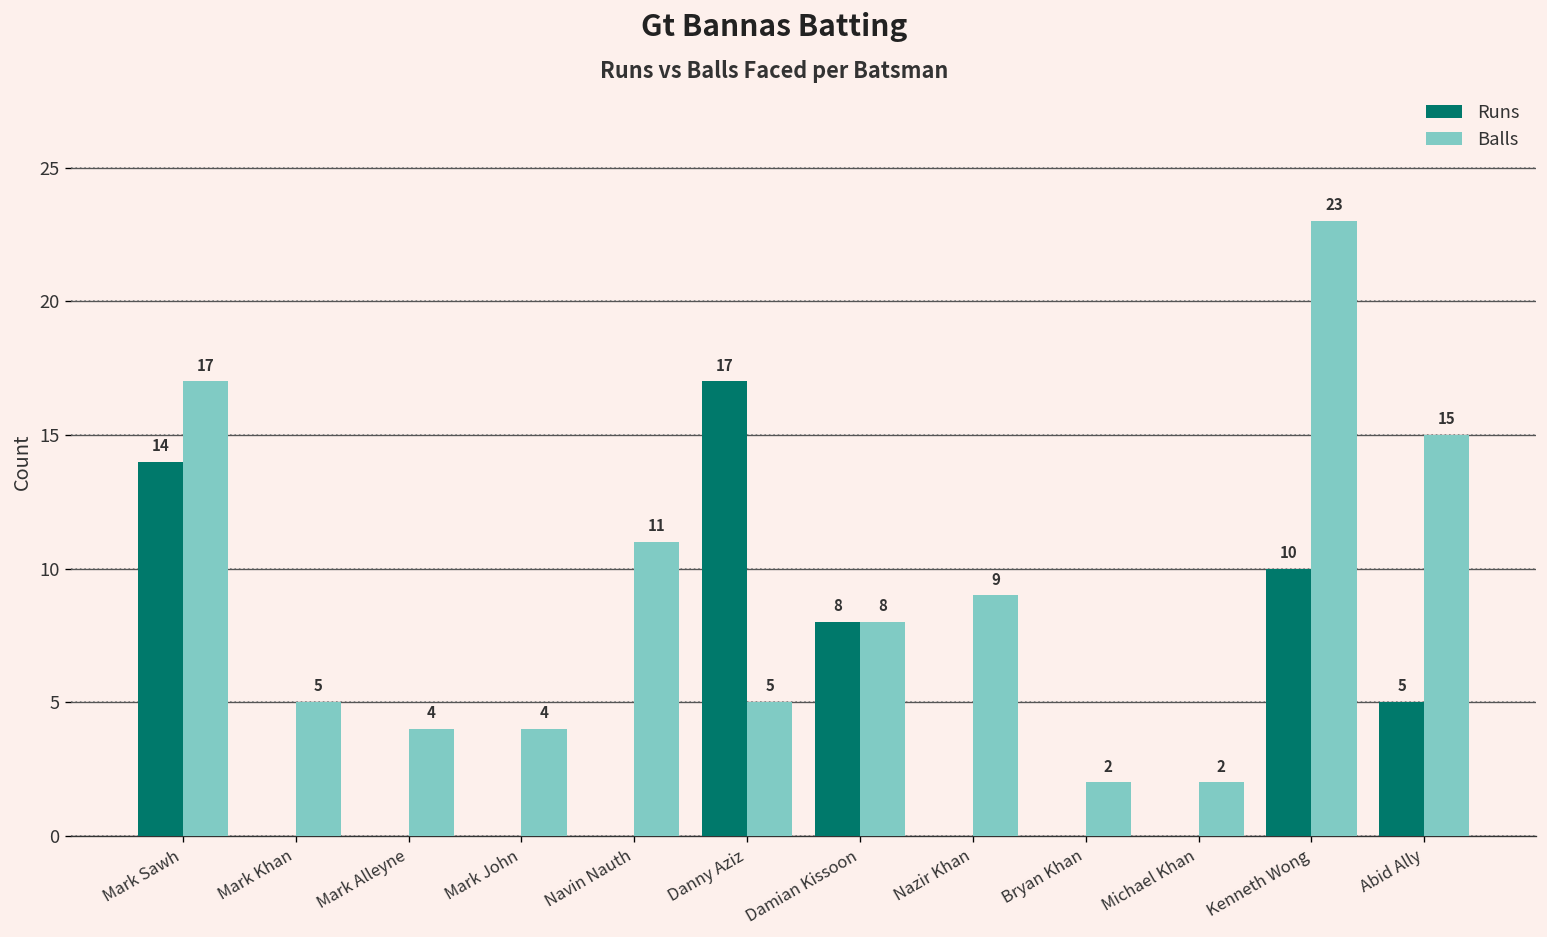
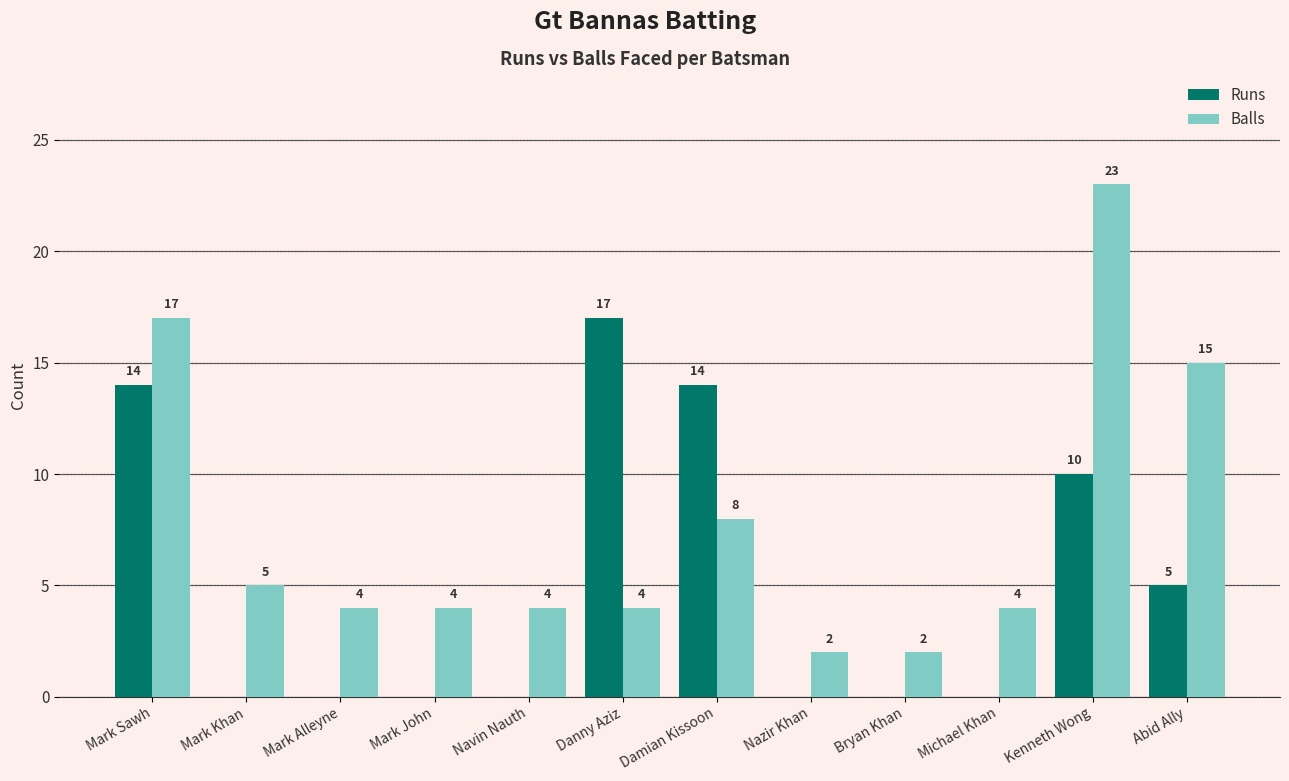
Balls, Navin Nauth: 11 -> 4
Balls, Danny Aziz: 5 -> 4
Runs, Damian Kissoon: 8 -> 14
Balls, Nazir Khan: 9 -> 2
Balls, Michael Khan: 2 -> 4
